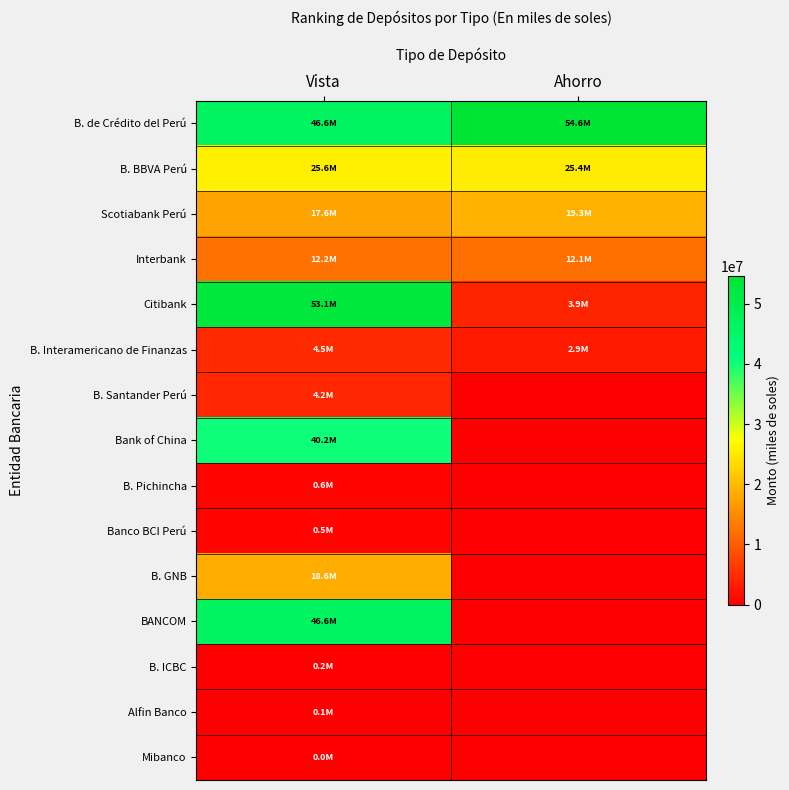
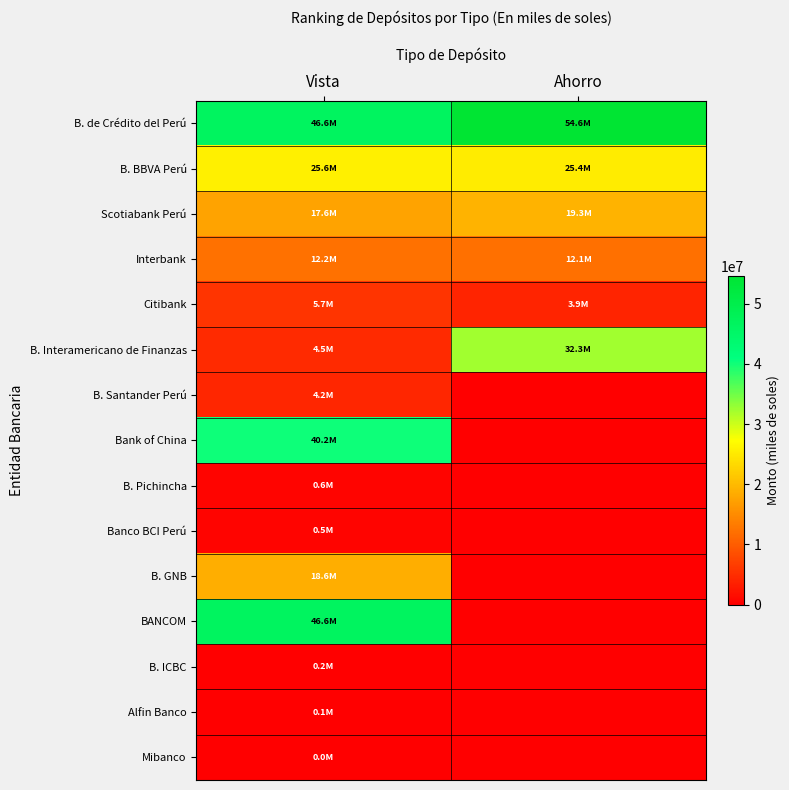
Citibank, Vista: 53.1M -> 5.7M
B. Interamericano de Finanzas, Ahorro: 2.9M -> 32.3M
